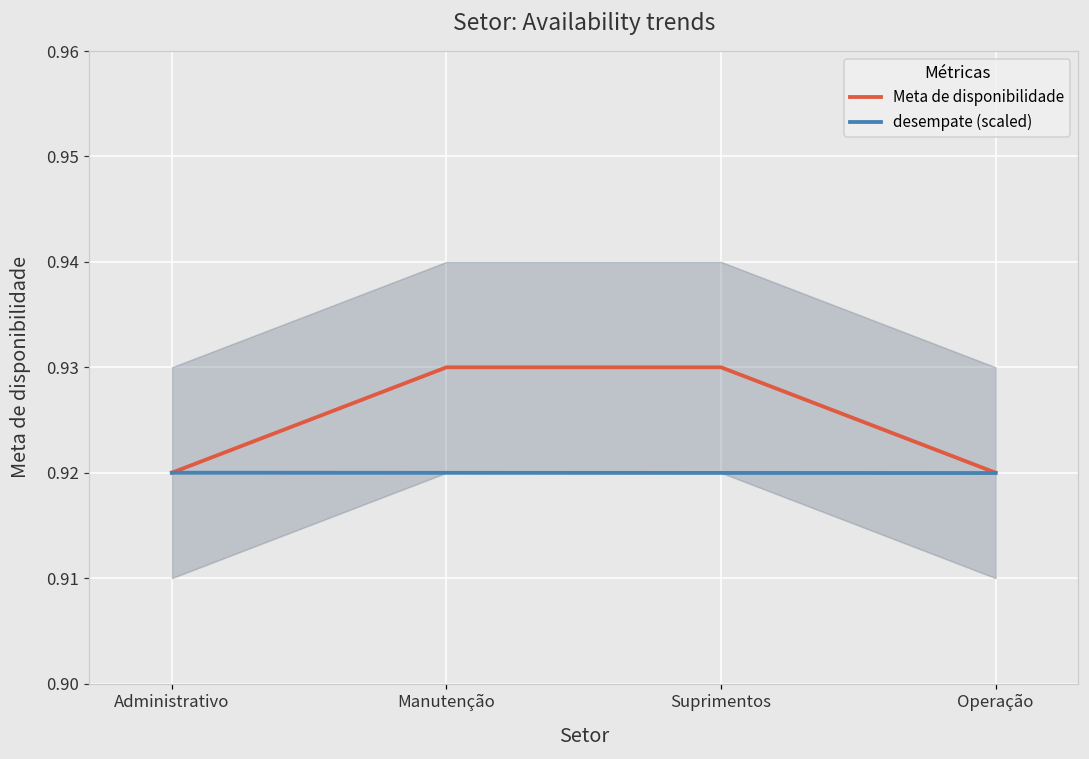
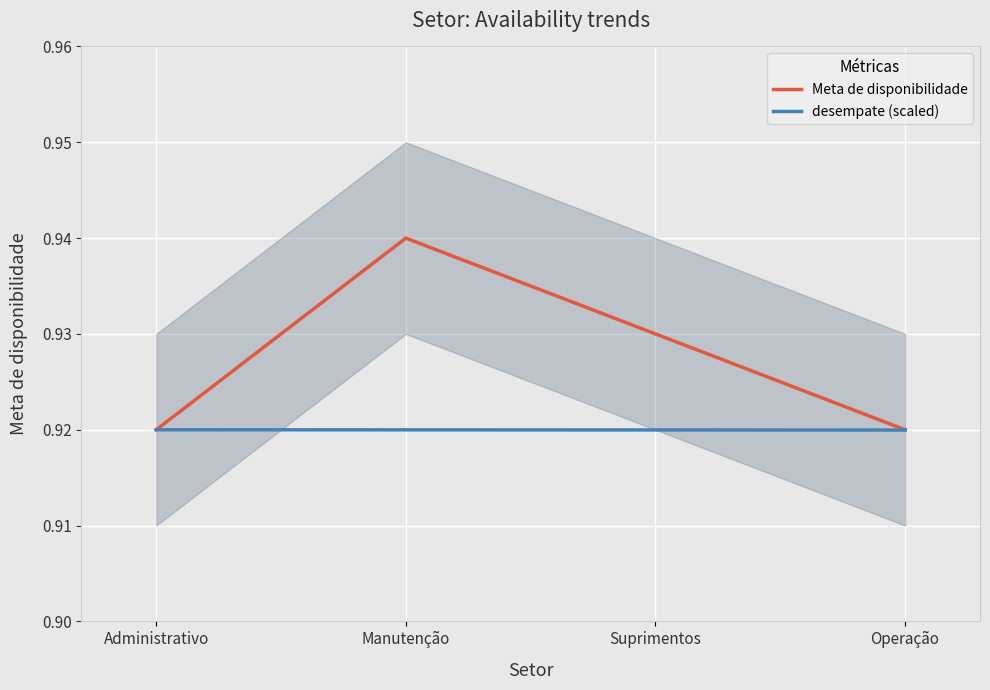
Meta de disponibilidade, Manutenção: 0.93 -> 0.94
